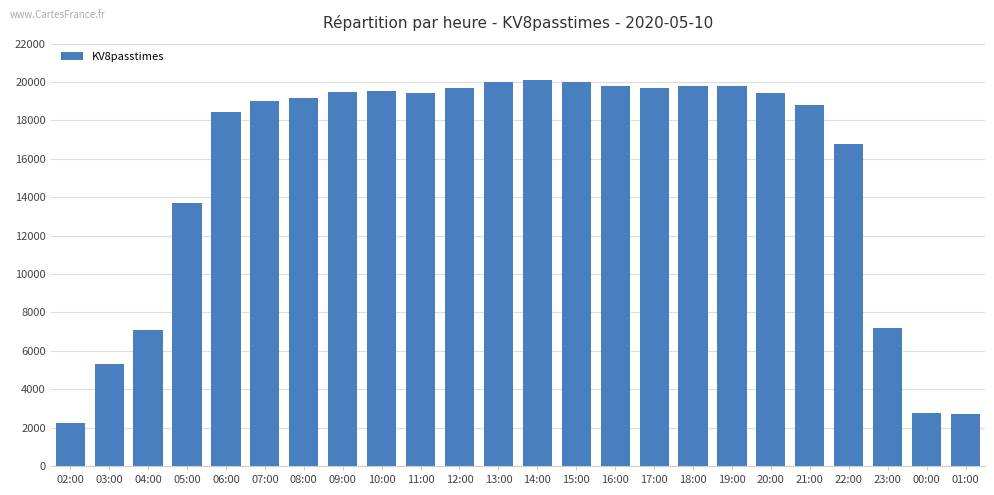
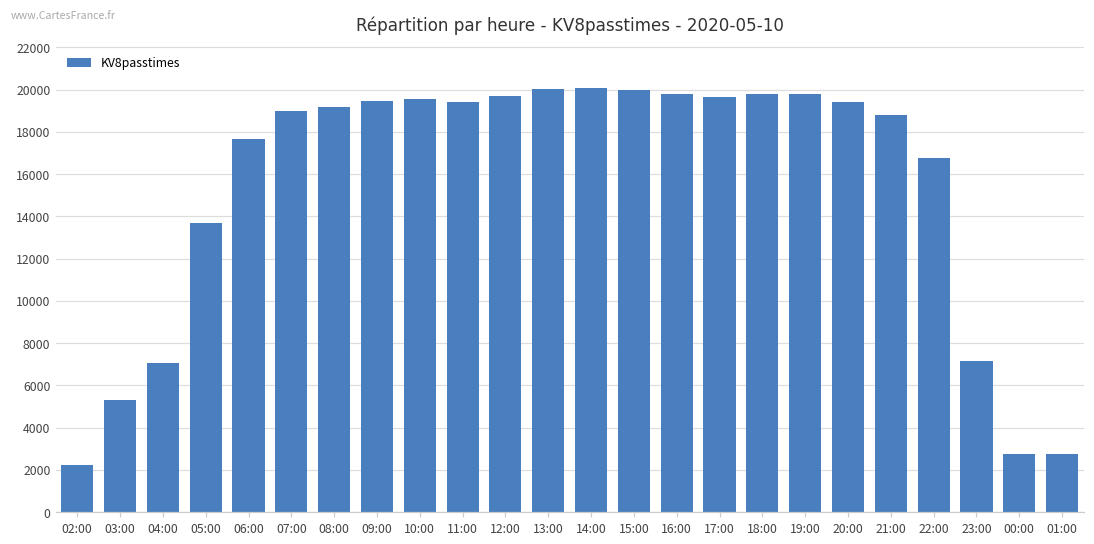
06:00: 18400 -> 17600
